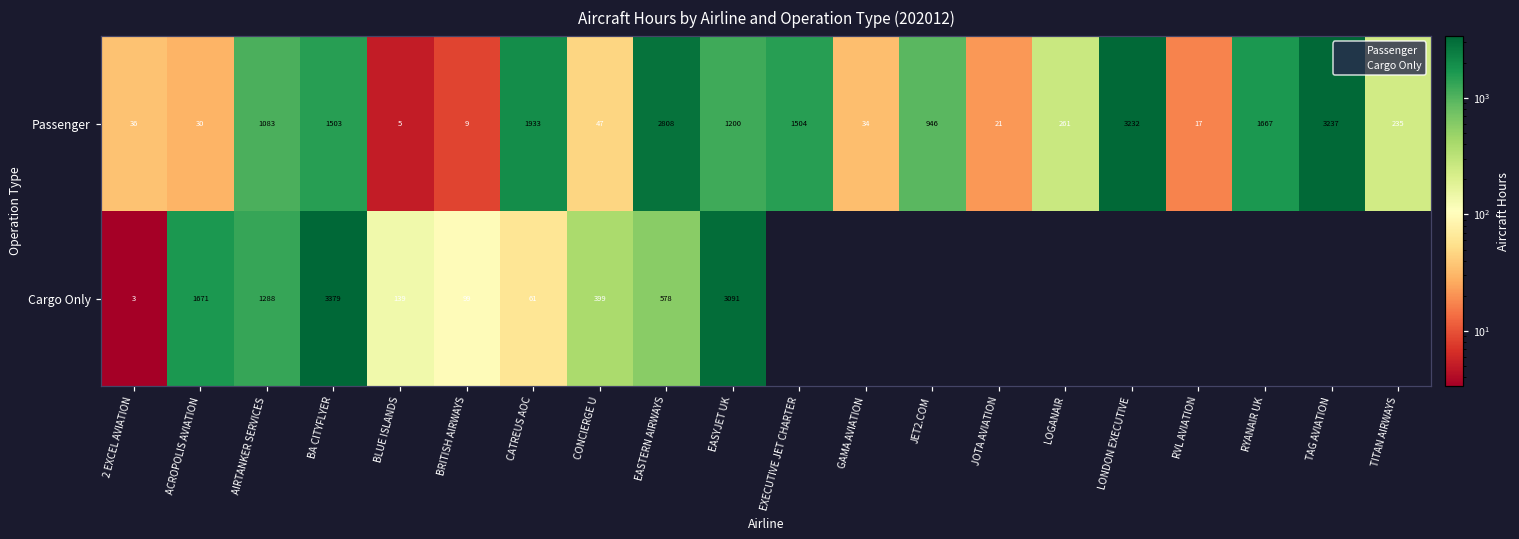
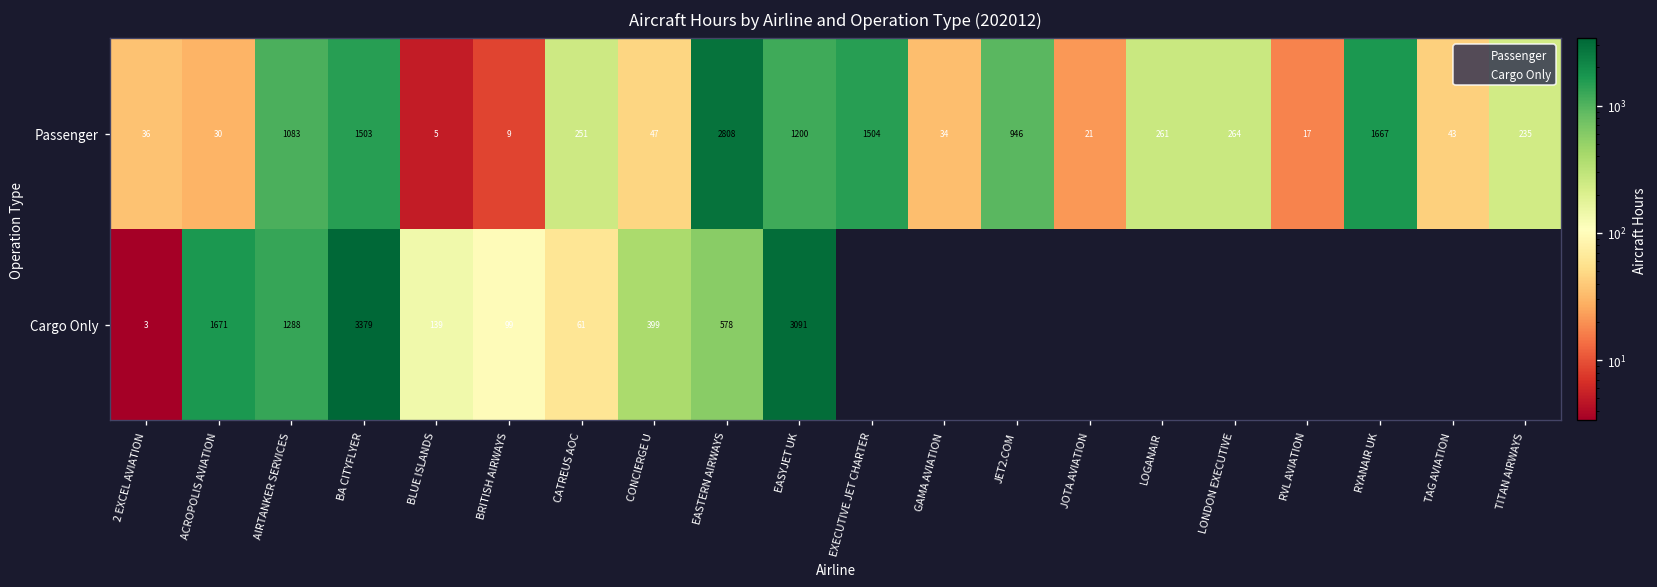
Passenger, CATREUS AOC: 1933 -> 251
Passenger, LONDON EXECUTIVE: 3232 -> 264
Passenger, TAG AVIATION: 3237 -> 43
